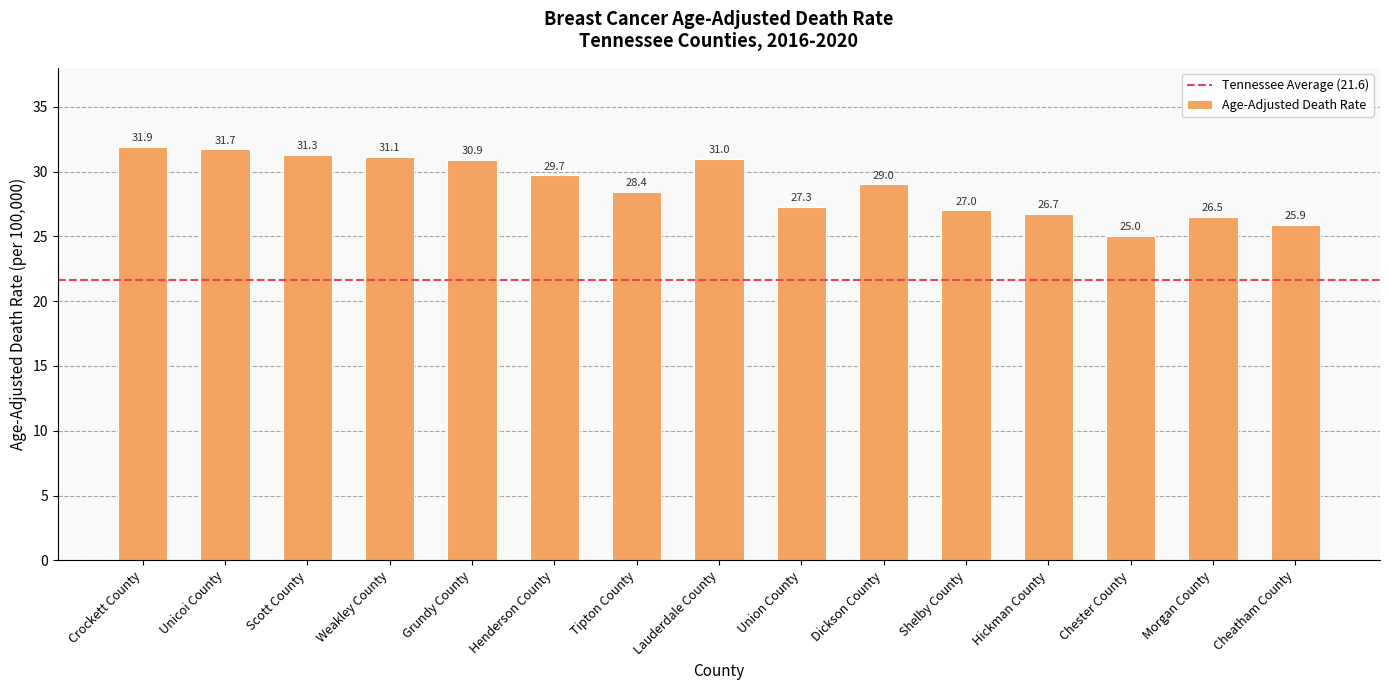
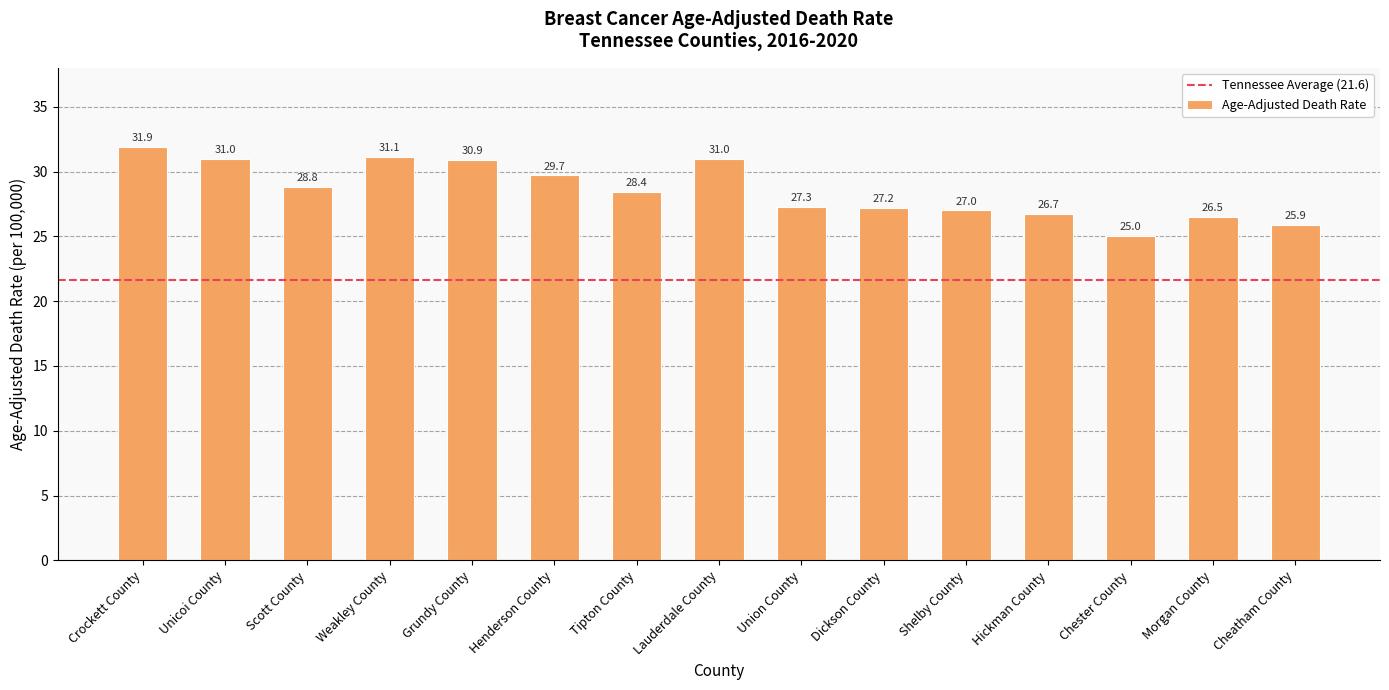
Unicoi County: 31.7 -> 31.0
Scott County: 31.3 -> 28.8
Dickson County: 29.0 -> 27.2
